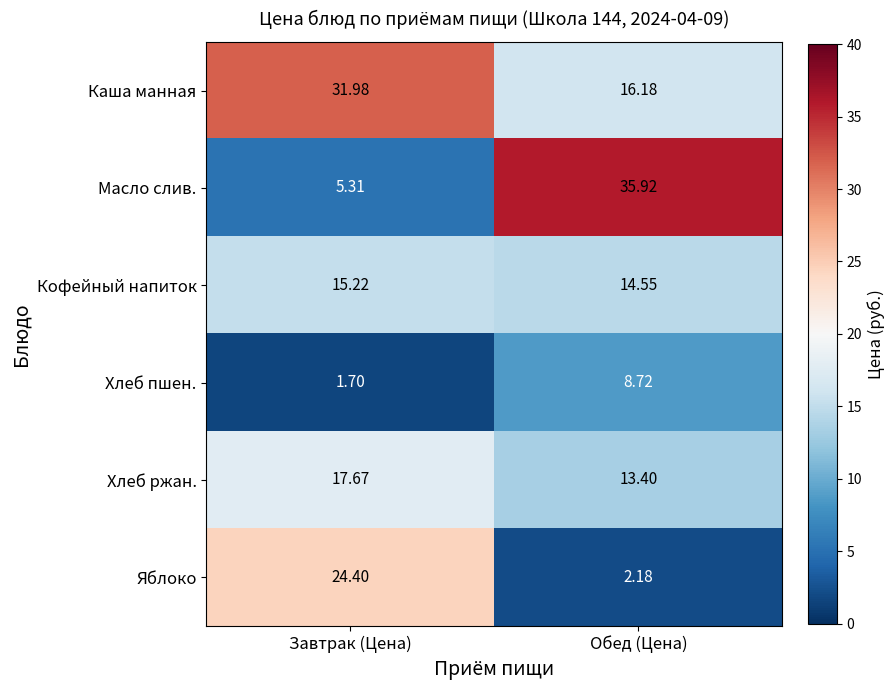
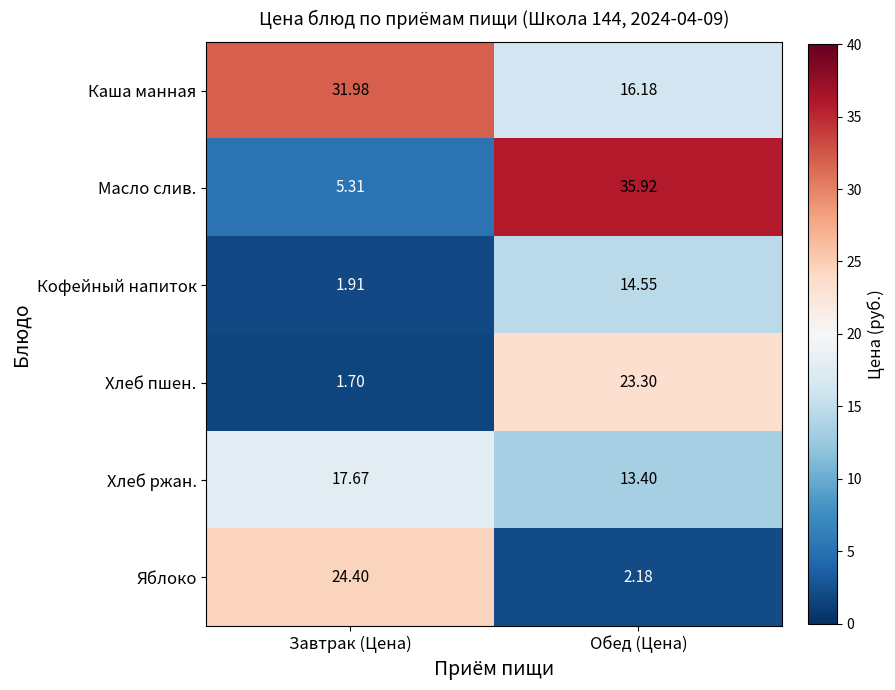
Кофейный напиток, Завтрак (Цена): 15.22 -> 1.91
Хлеб пшен., Обед (Цена): 8.72 -> 23.30
